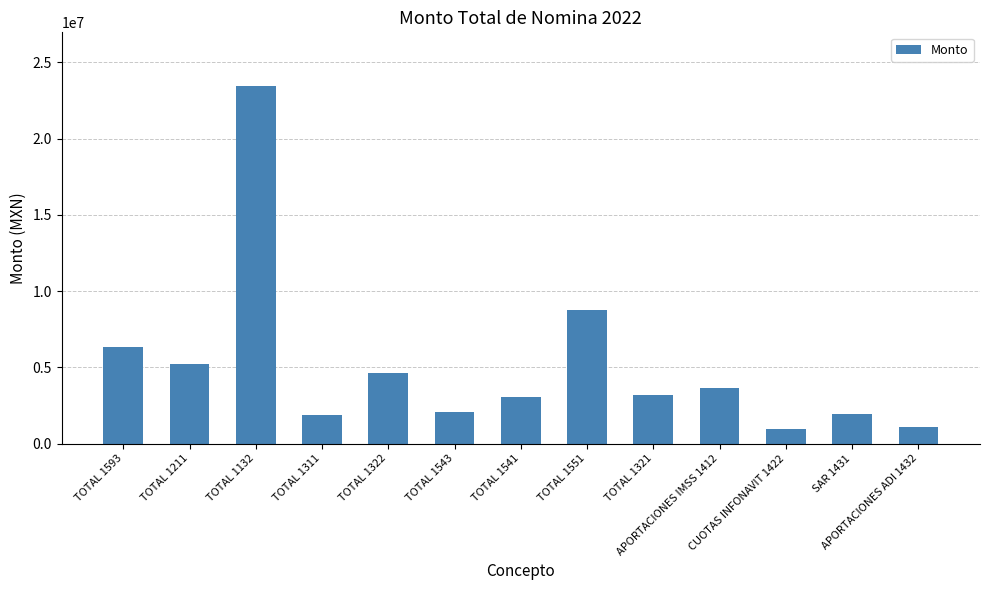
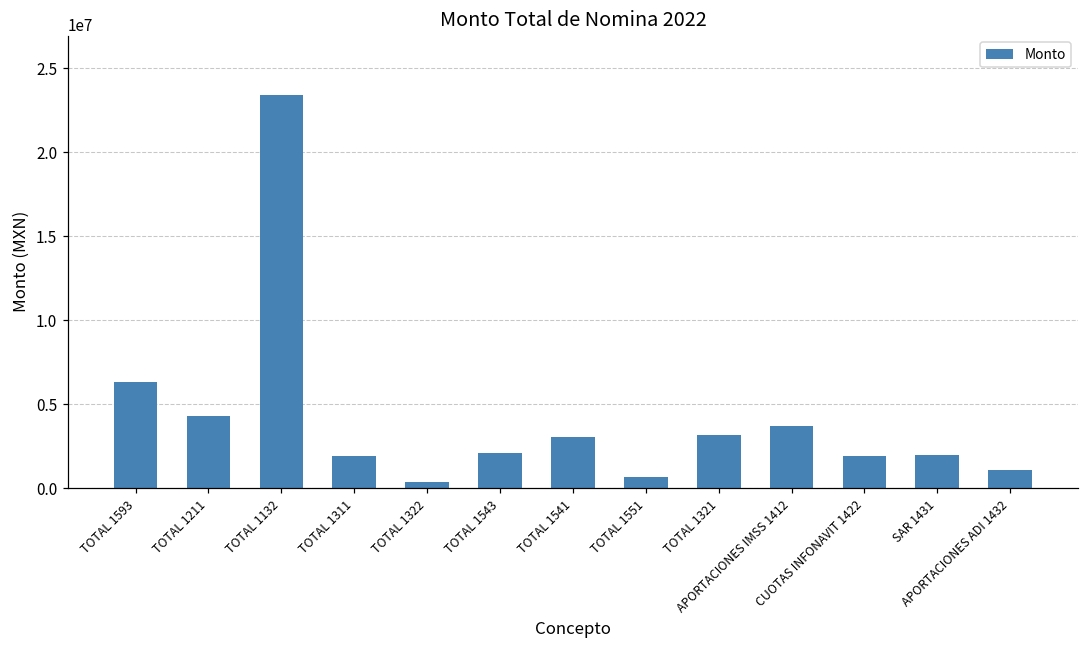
TOTAL 1211: 5200000 -> 4300000
TOTAL 1322: 4600000 -> 400000
TOTAL 1551: 8700000 -> 700000
CUOTAS INFONAVIT 1422: 1000000 -> 1900000
